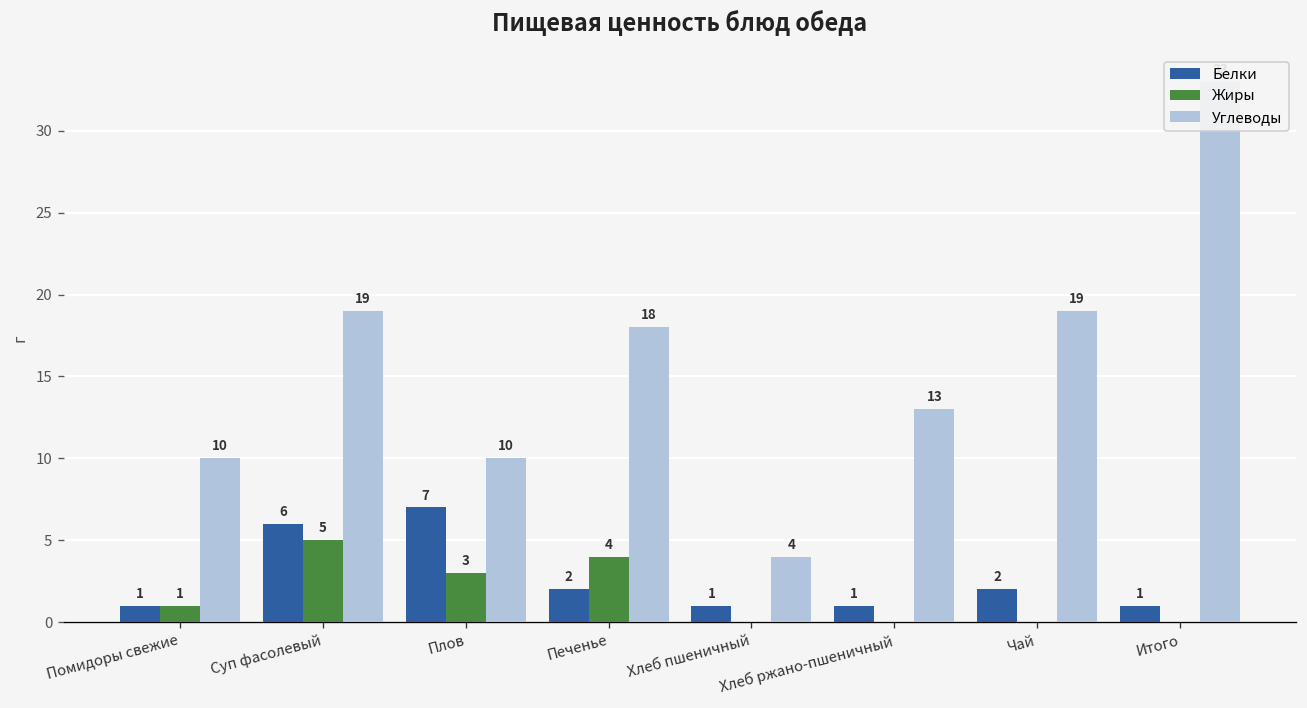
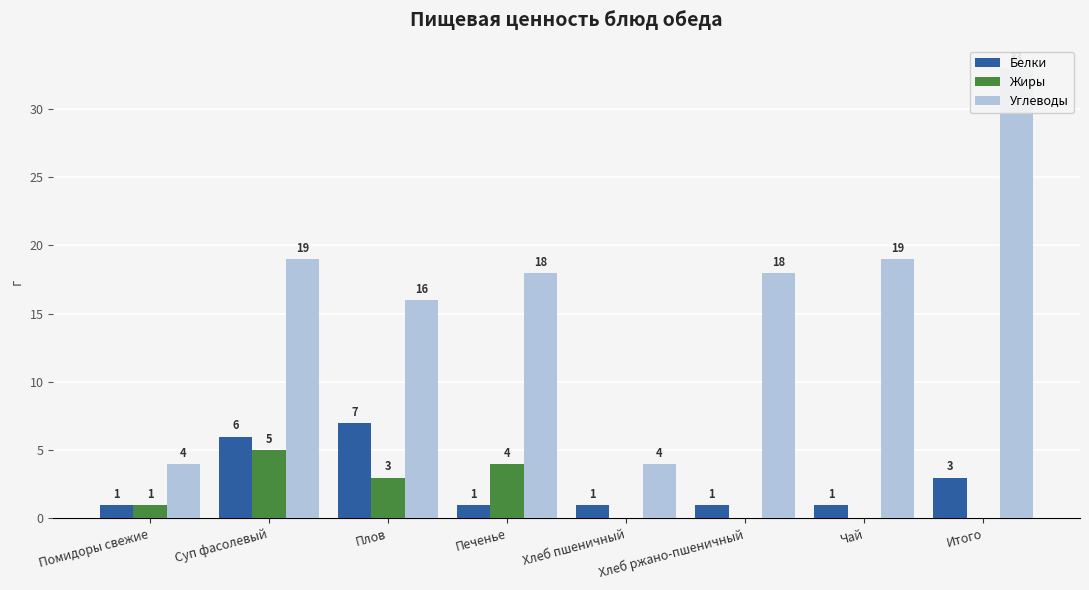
Углеводы, Помидоры свежие: 10 -> 4
Углеводы, Плов: 10 -> 16
Белки, Печенье: 2 -> 1
Углеводы, Хлеб ржано-пшеничный: 13 -> 18
Белки, Чай: 2 -> 1
Белки, Итого: 1 -> 3
